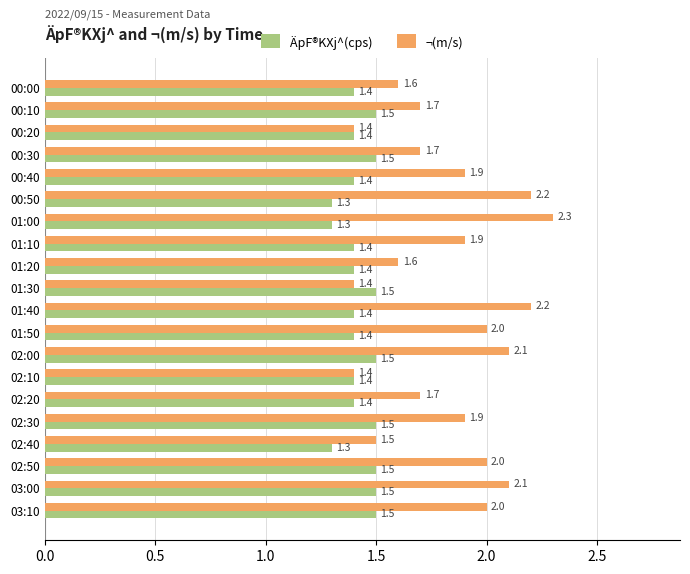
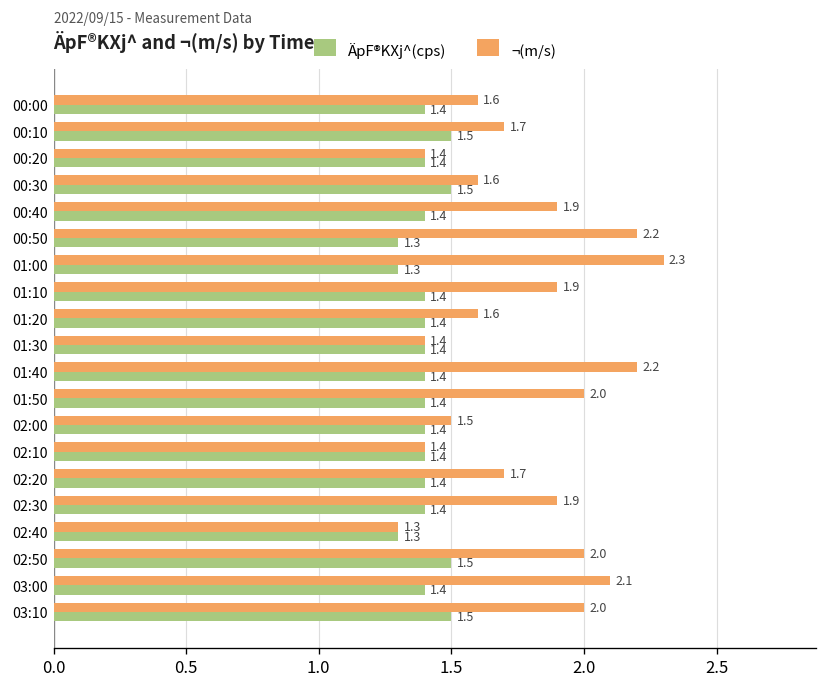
¬(m/s), 00:30: 1.7 -> 1.6
ÄpF®KXj^(cps), 01:30: 1.5 -> 1.4
¬(m/s), 02:00: 2.1 -> 1.5
ÄpF®KXj^(cps), 02:00: 1.5 -> 1.4
ÄpF®KXj^(cps), 02:30: 1.5 -> 1.4
¬(m/s), 02:40: 1.5 -> 1.3
ÄpF®KXj^(cps), 03:00: 1.5 -> 1.4
